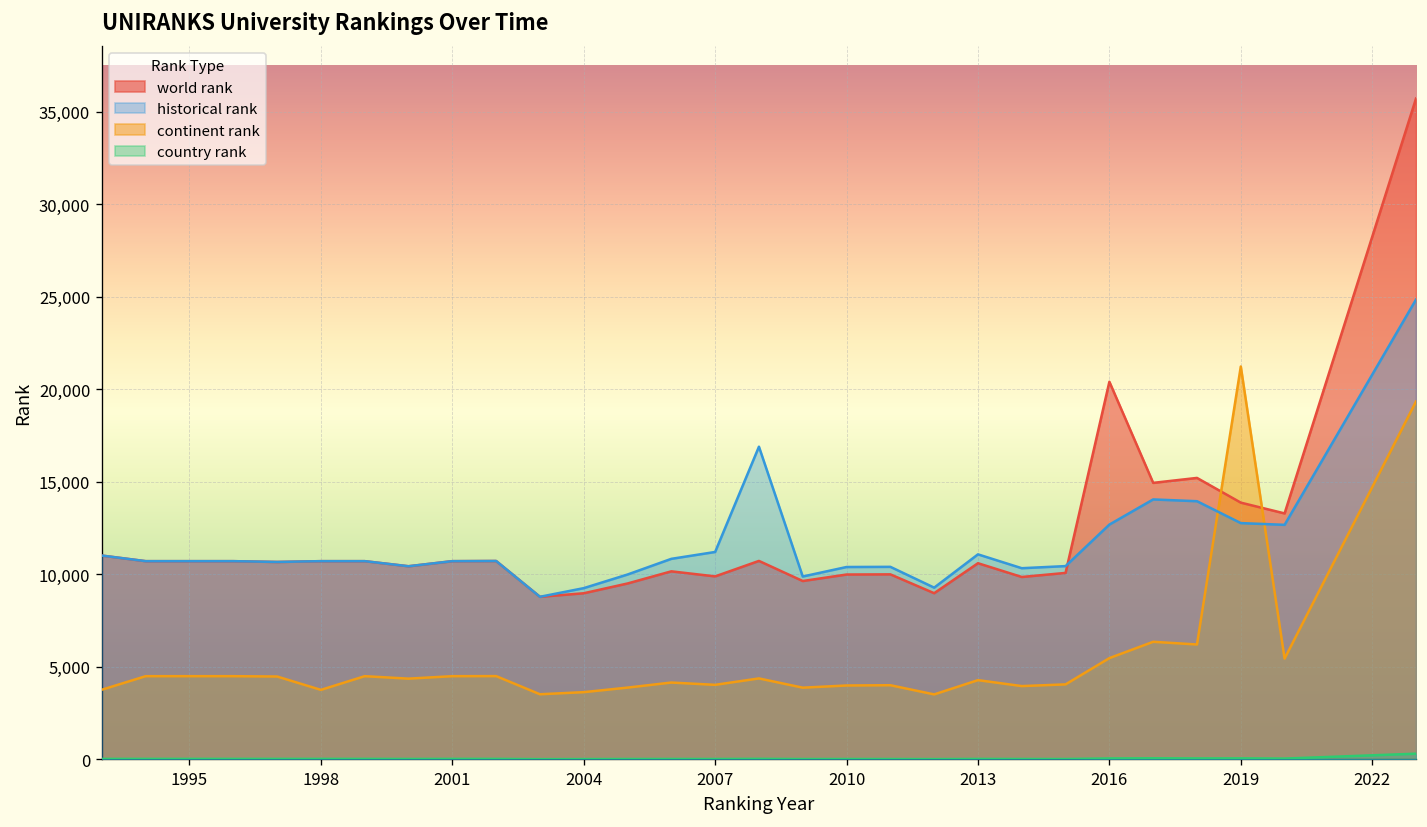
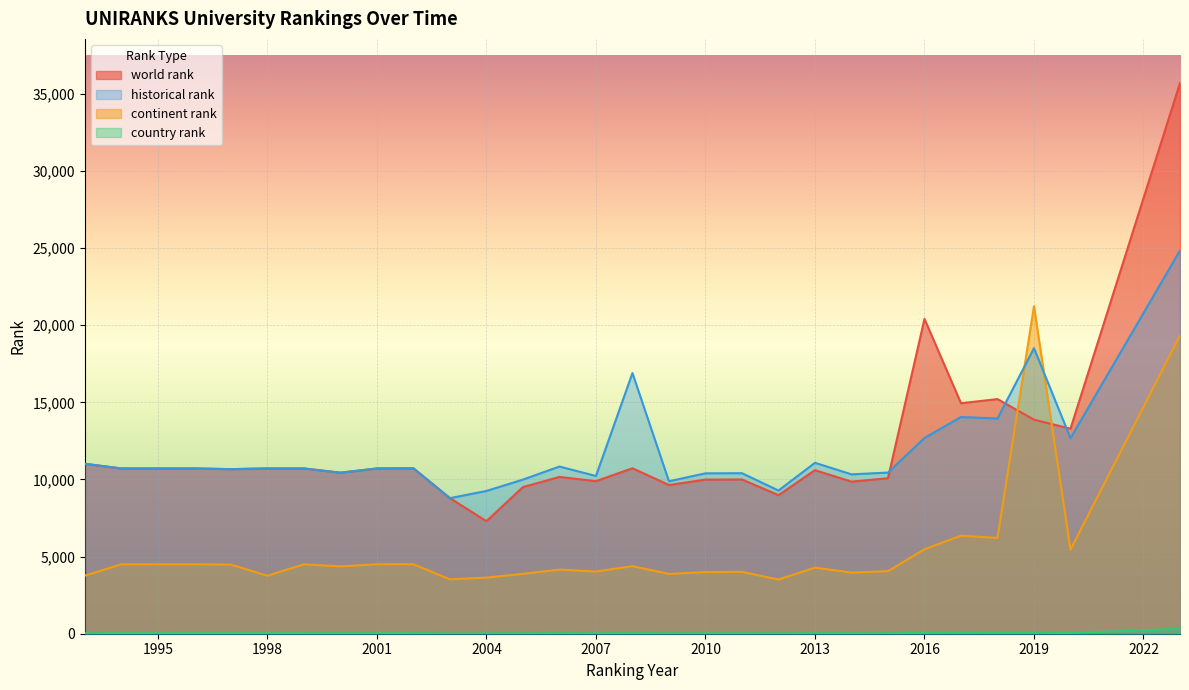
world rank, 2004: 9,000 -> 7,300
historical rank, 2007: 11,200 -> 10,200
historical rank, 2019: 12,800 -> 18,500
